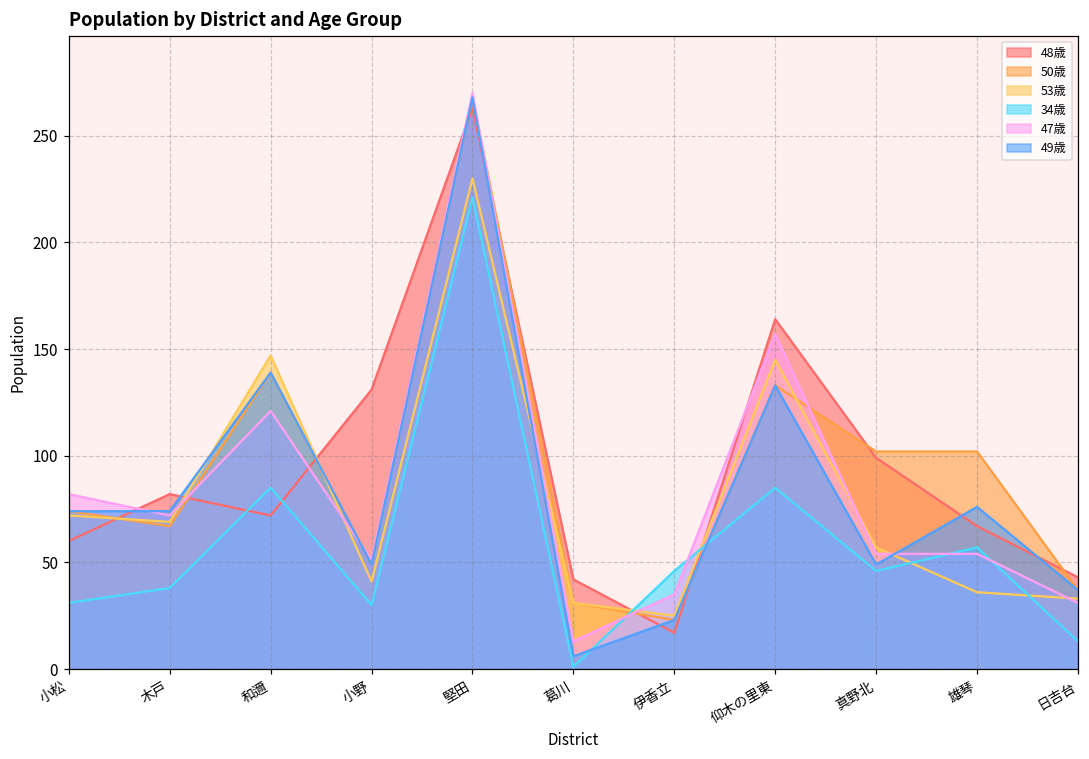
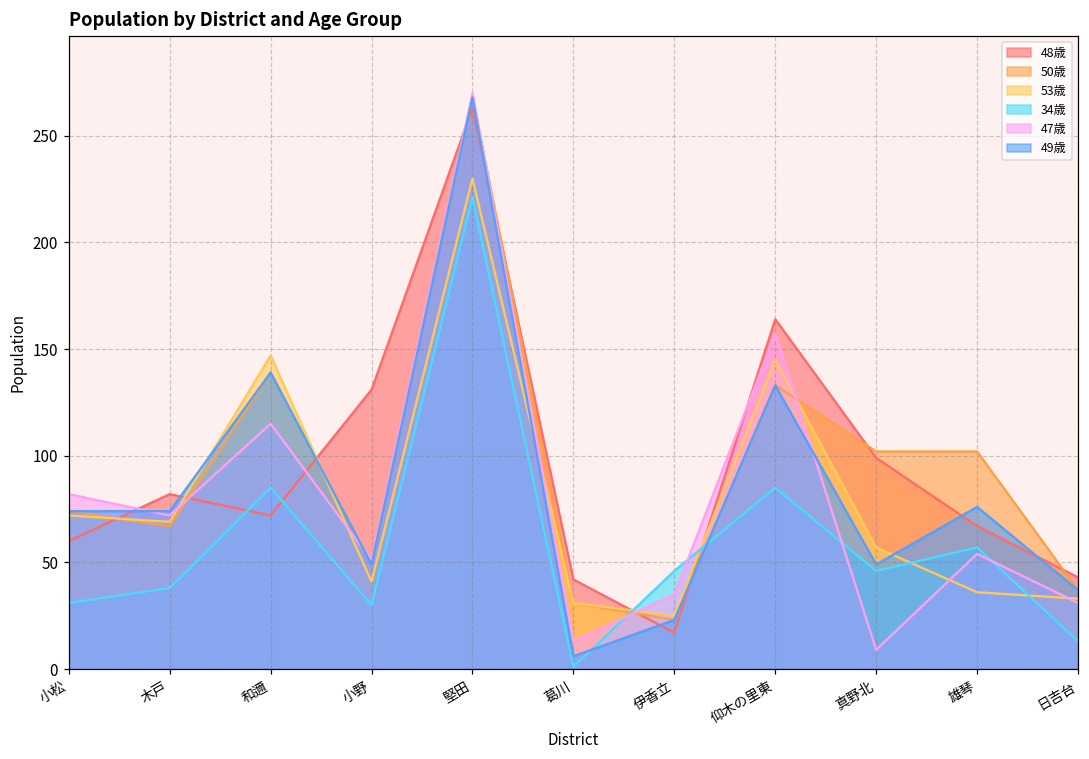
47歳, 和邇: 121 -> 115
47歳, 真野北: 54 -> 9
